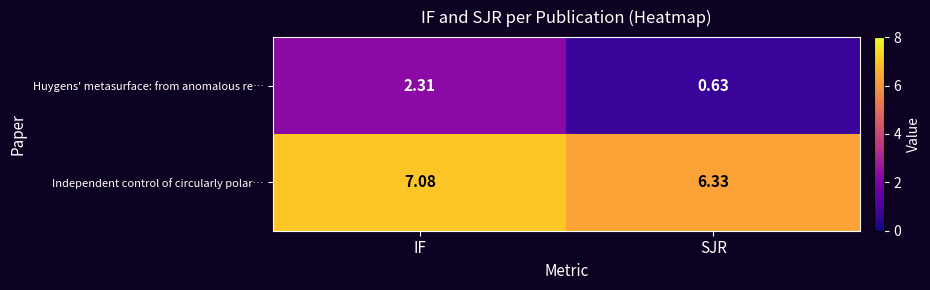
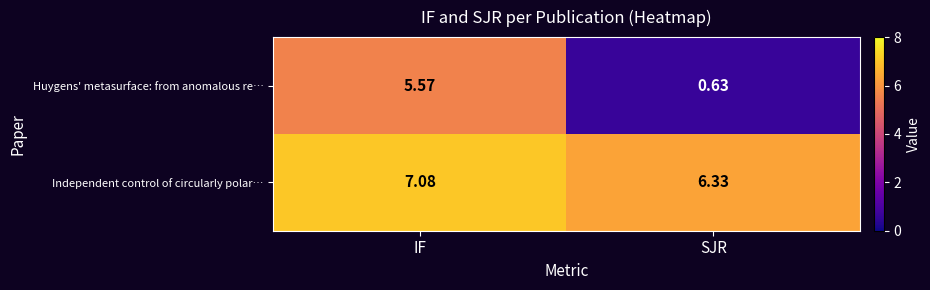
Huygens' metasurface: from anomalous re…, IF: 2.31 -> 5.57
